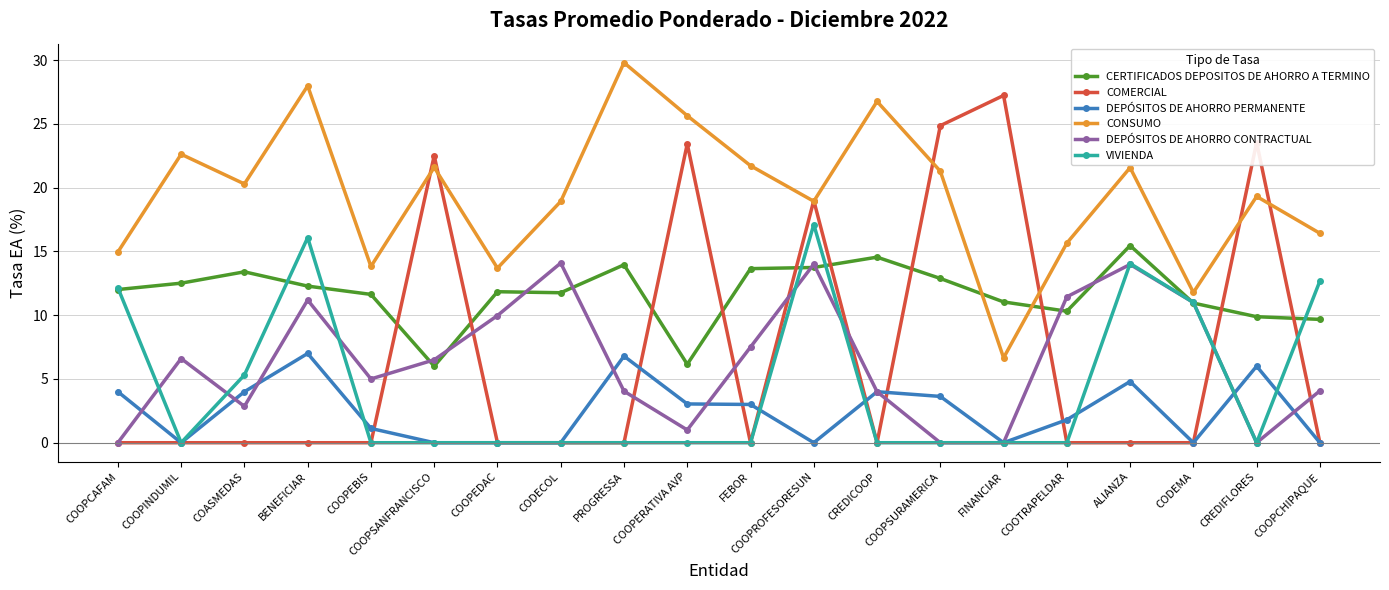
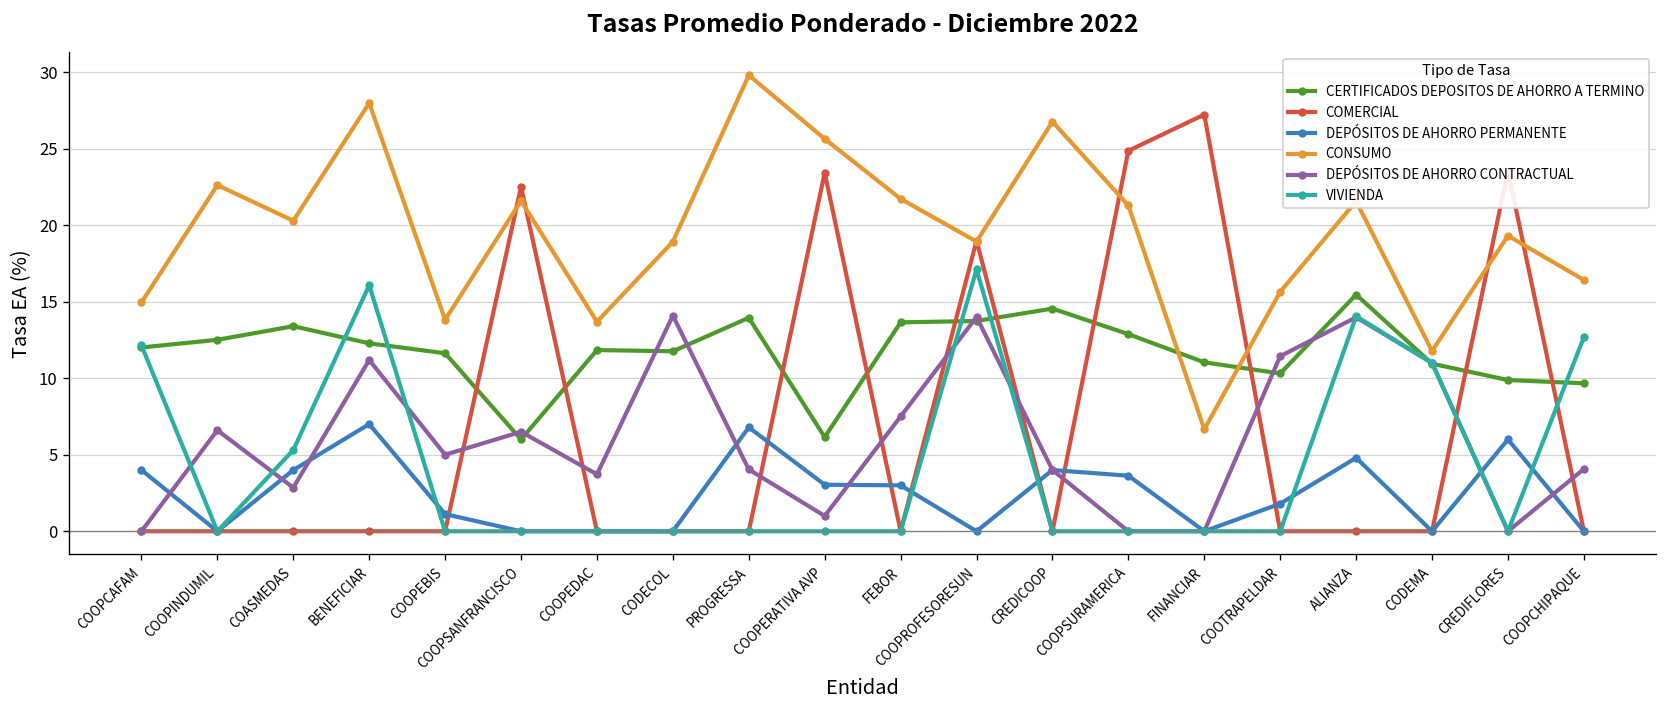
DEPÓSITOS DE AHORRO CONTRACTUAL, COOPEDAC: 10.0 -> 3.7
